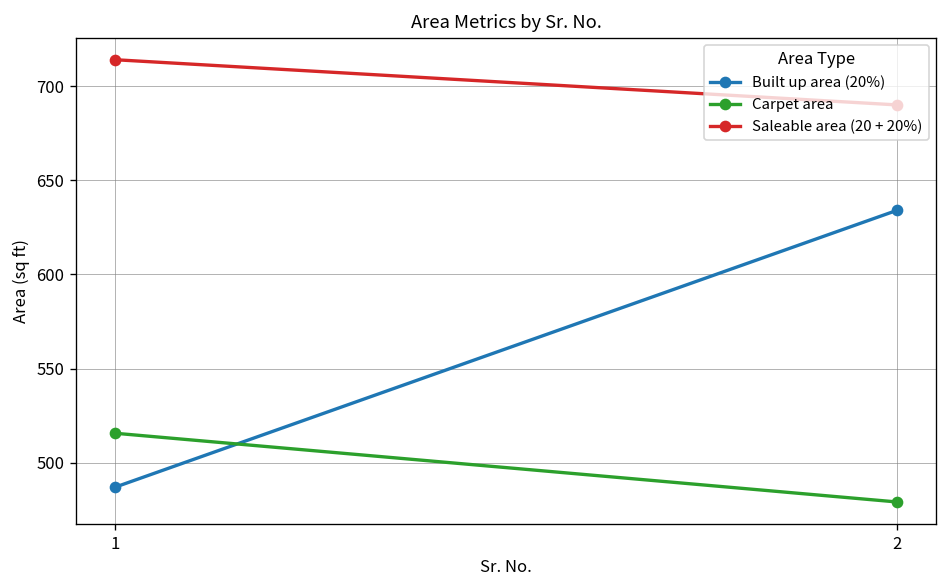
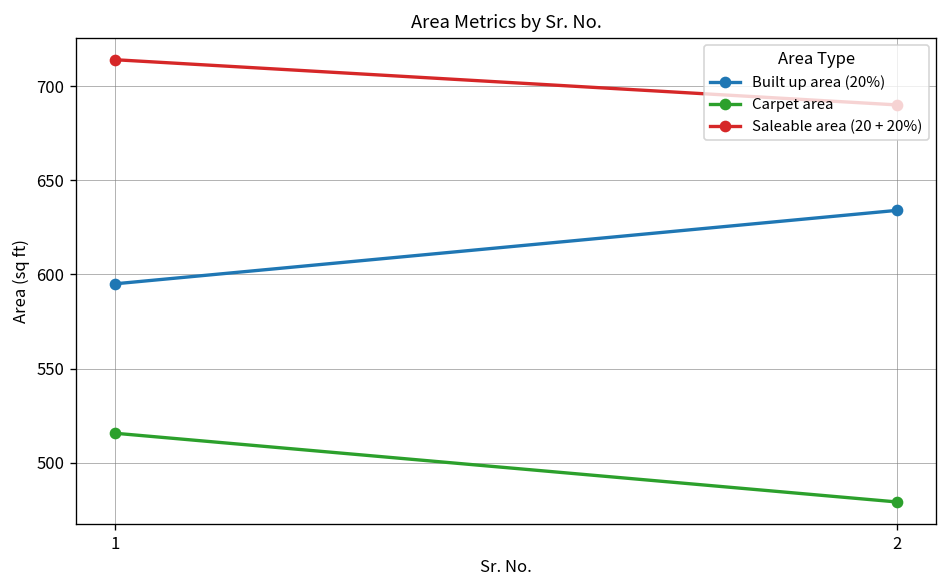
Built up area (20%), 1: 487 -> 595
